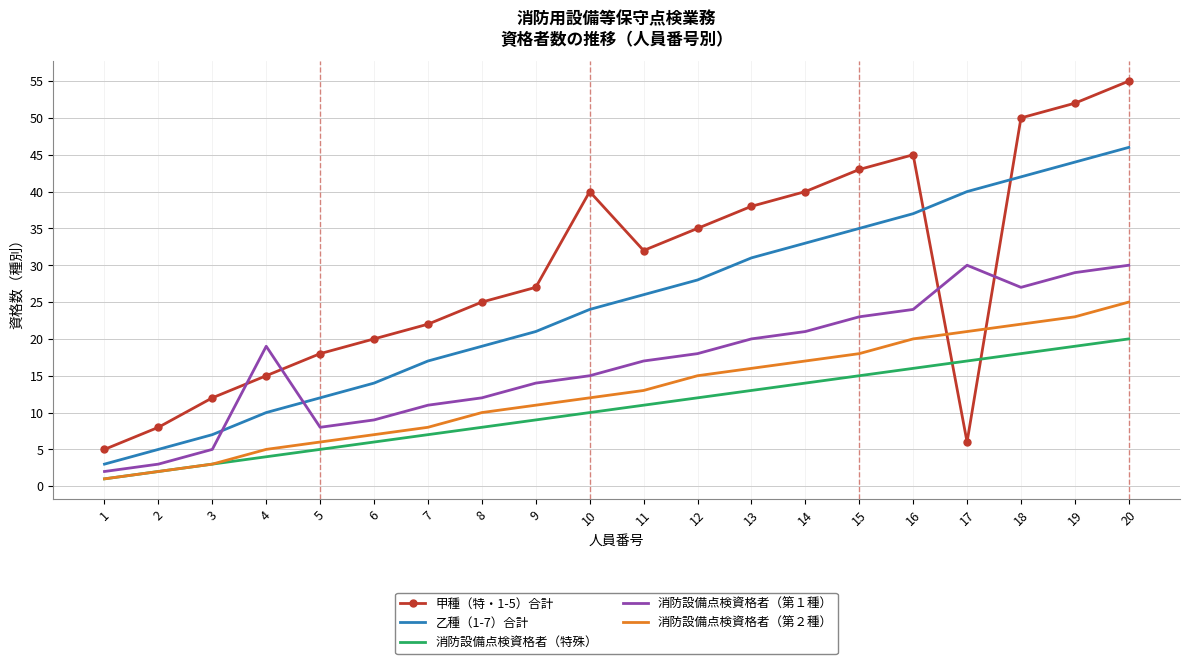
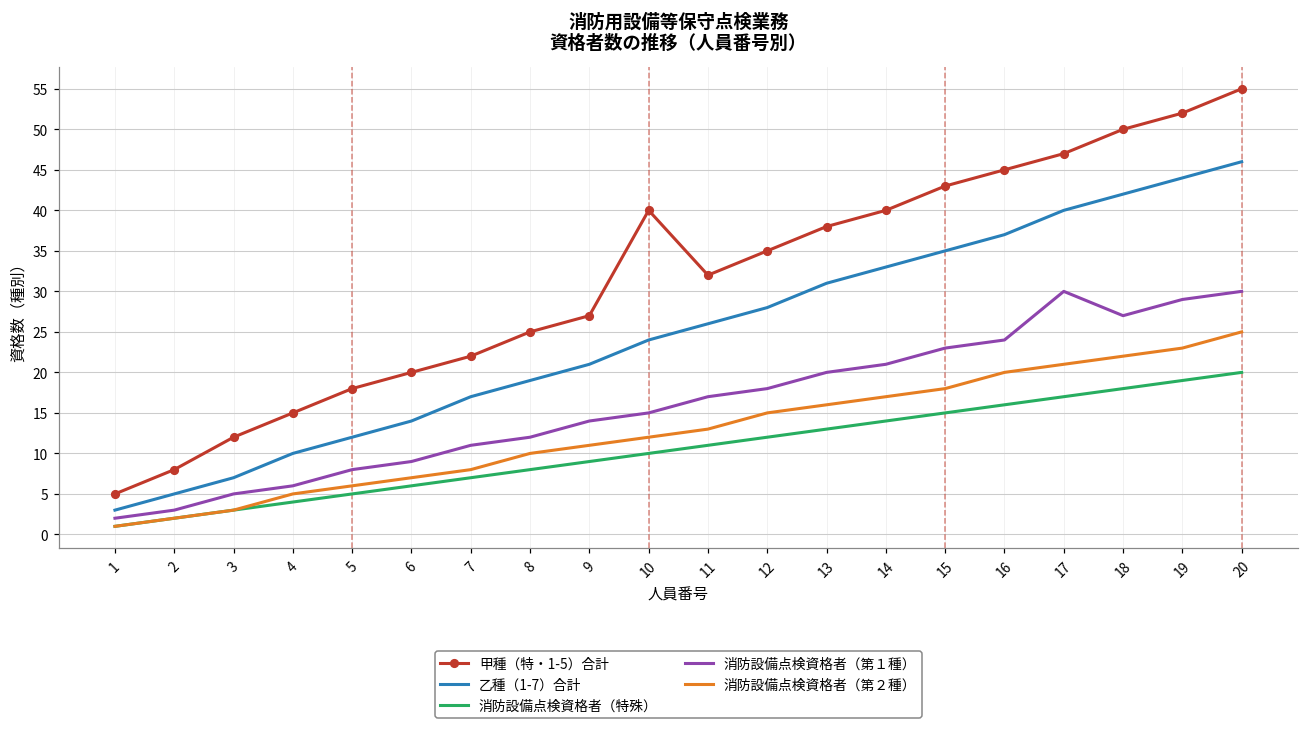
消防設備点検資格者（第１種）, 4: 19 -> 6
甲種（特・1-5）合計, 17: 6 -> 47
